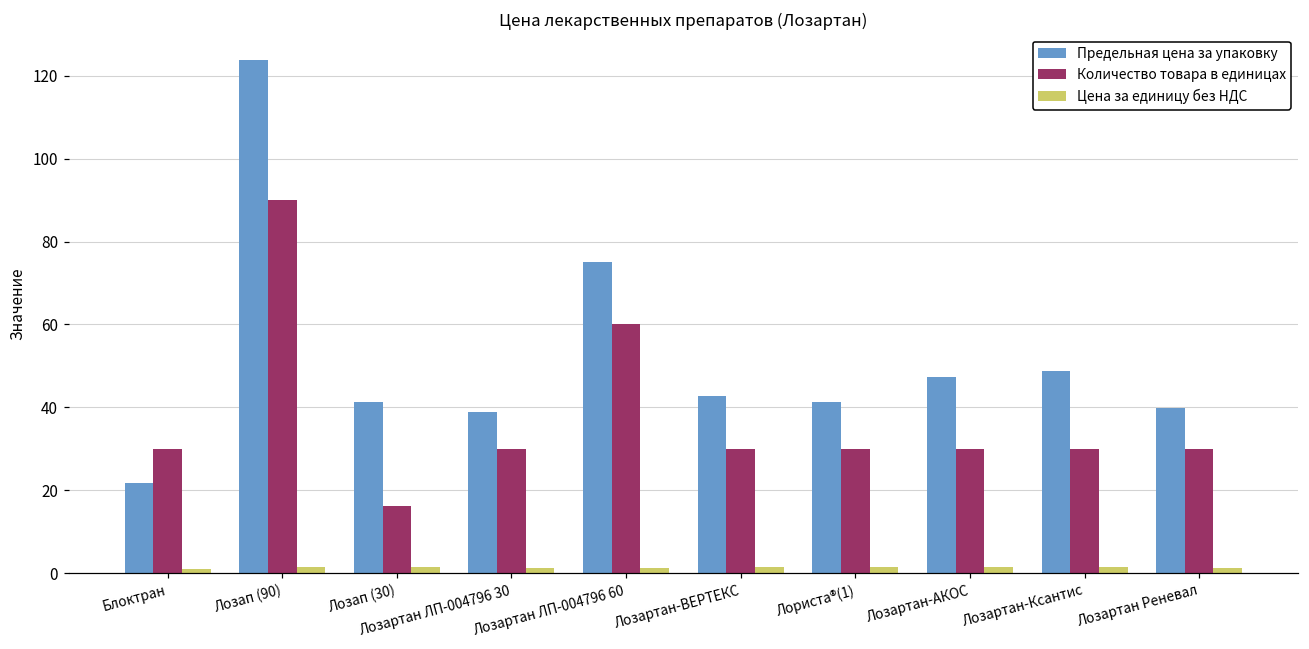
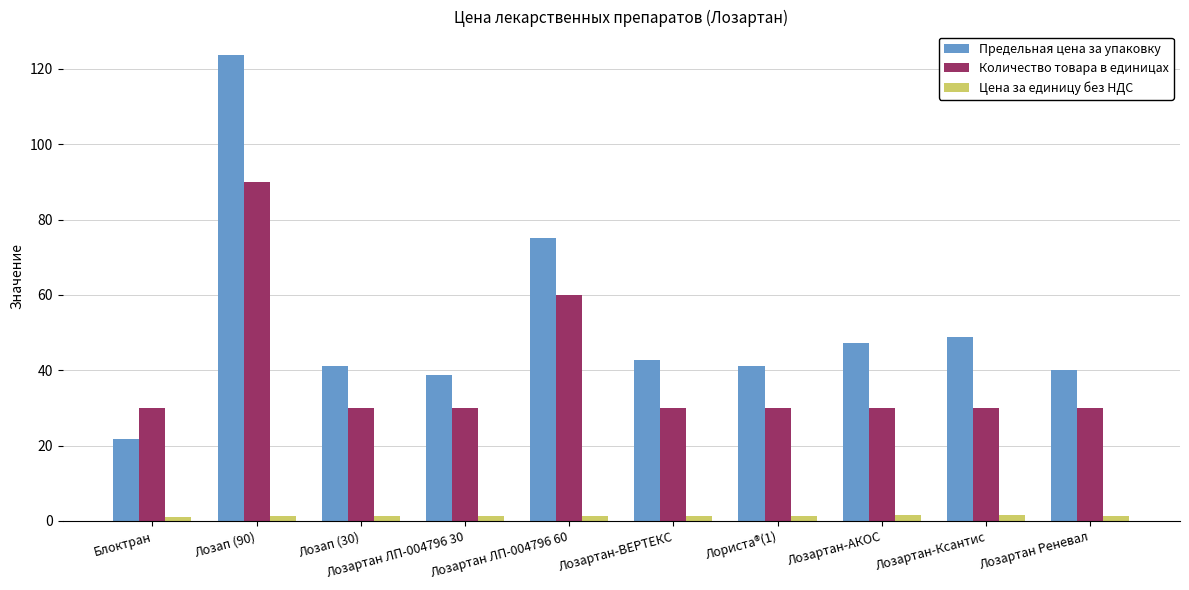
Количество товара в единицах, Лозап (30): 16 -> 30
